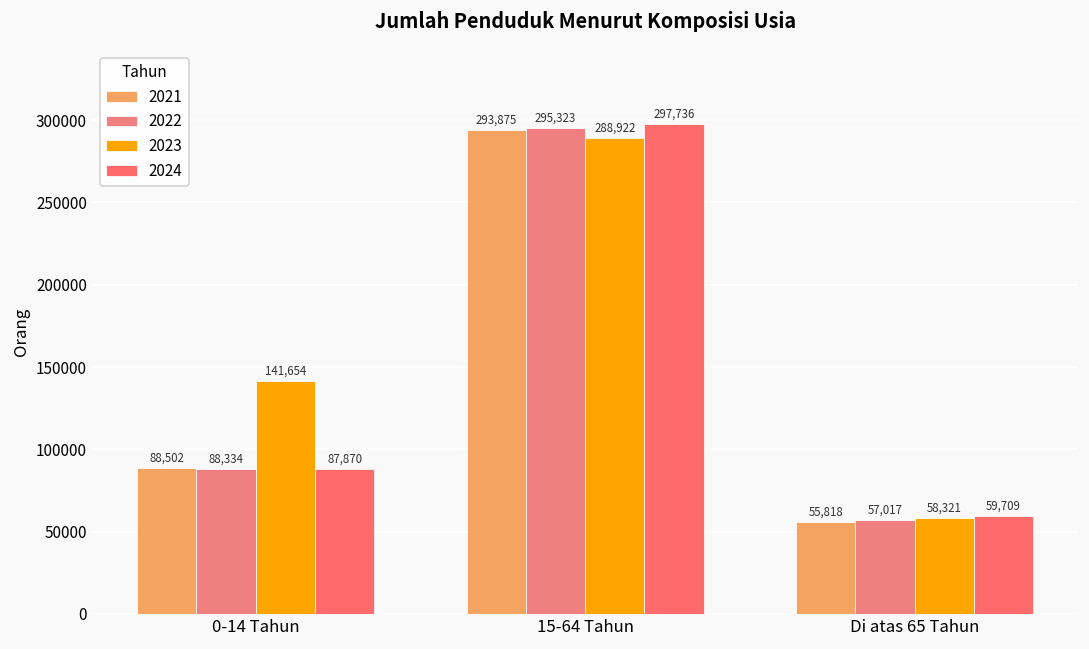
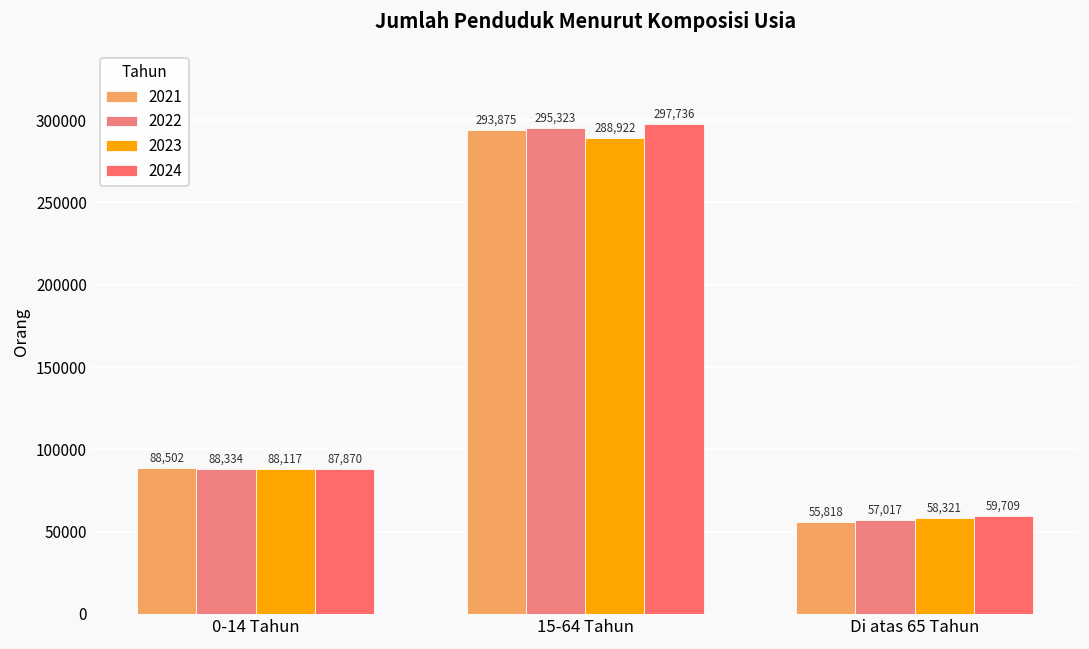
2023, 0-14 Tahun: 141,654 -> 88,117
